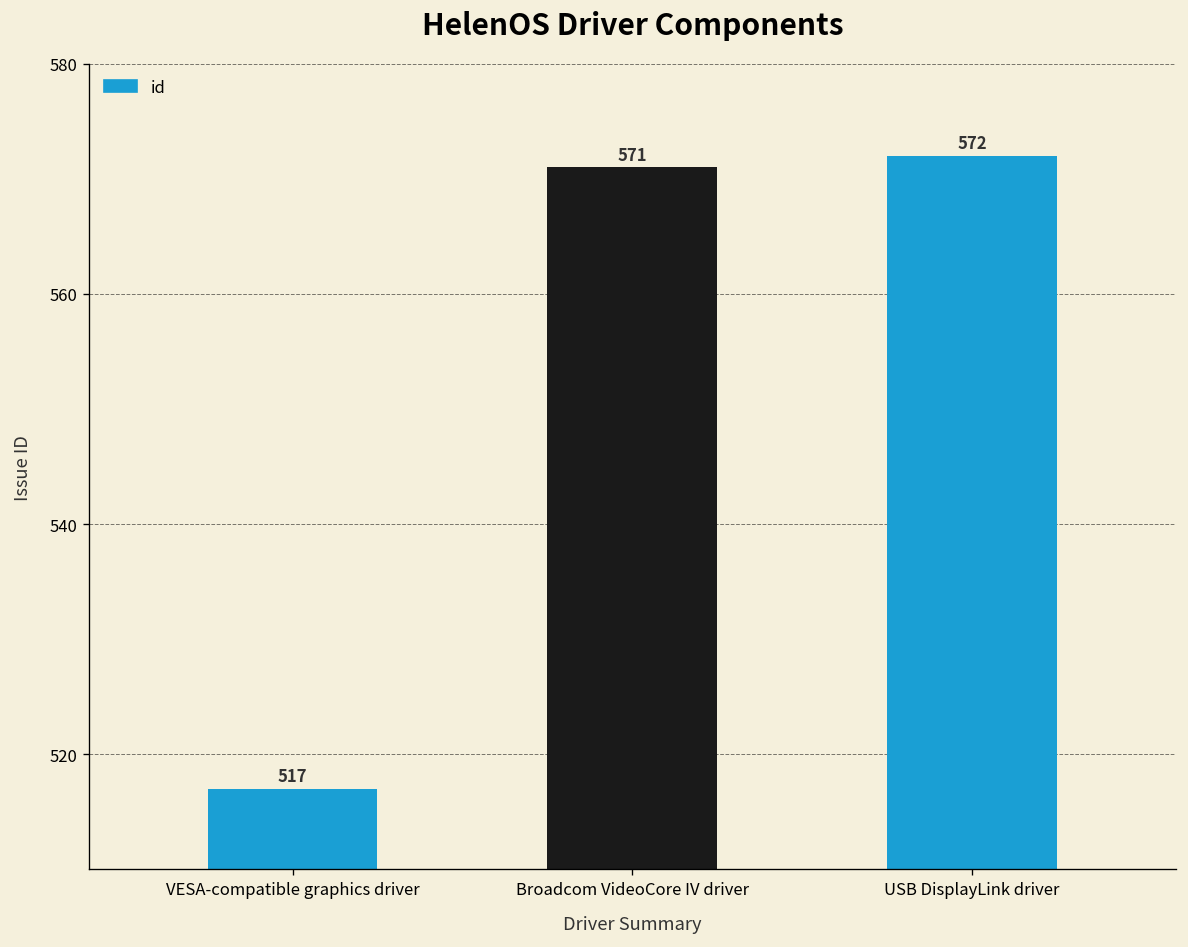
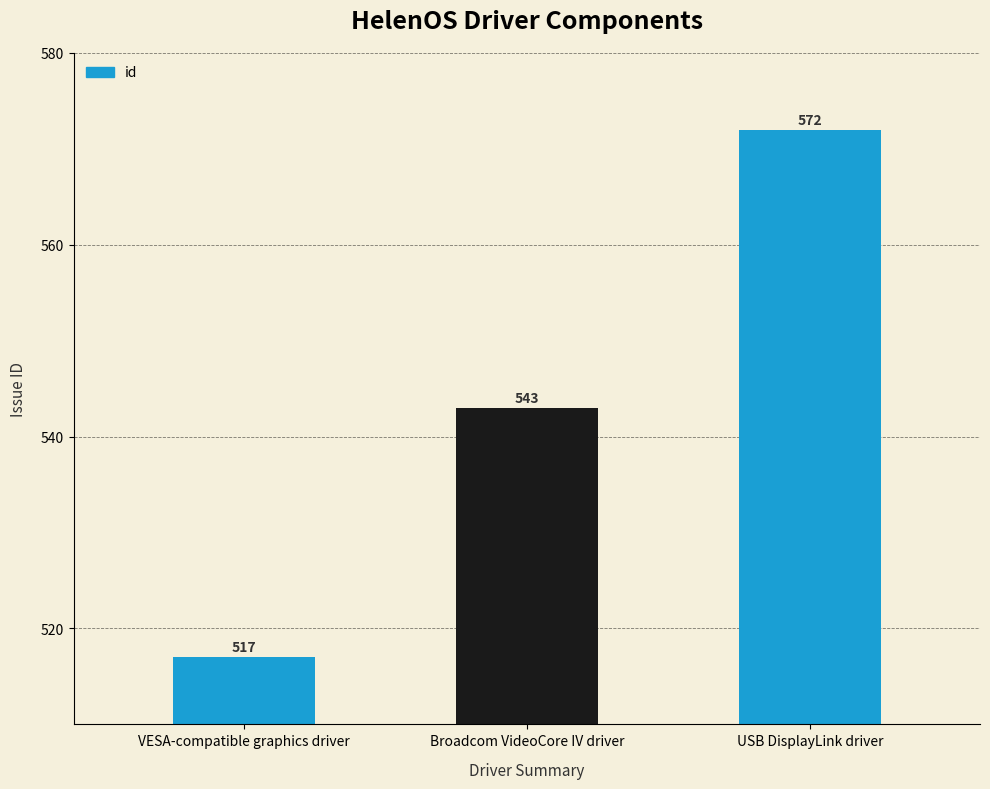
Broadcom VideoCore IV driver: 571 -> 543
